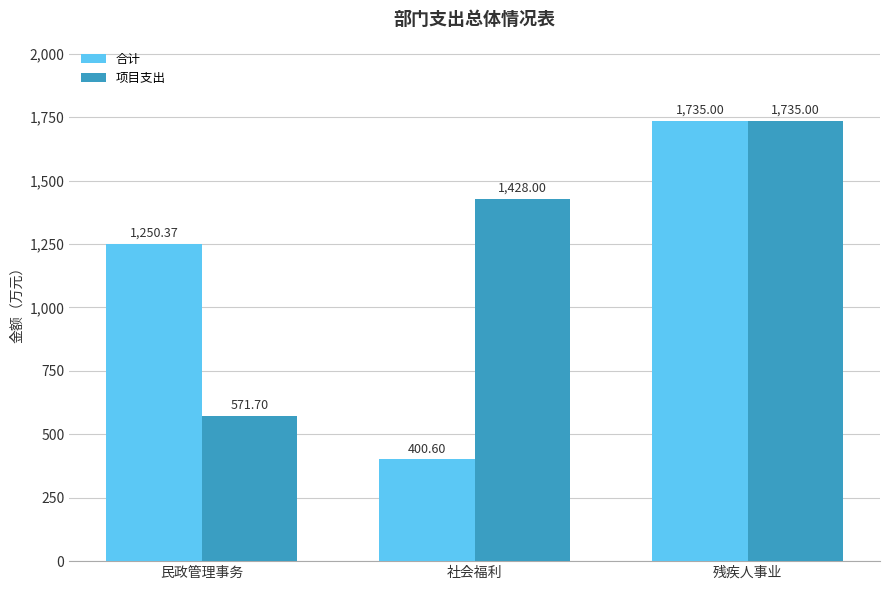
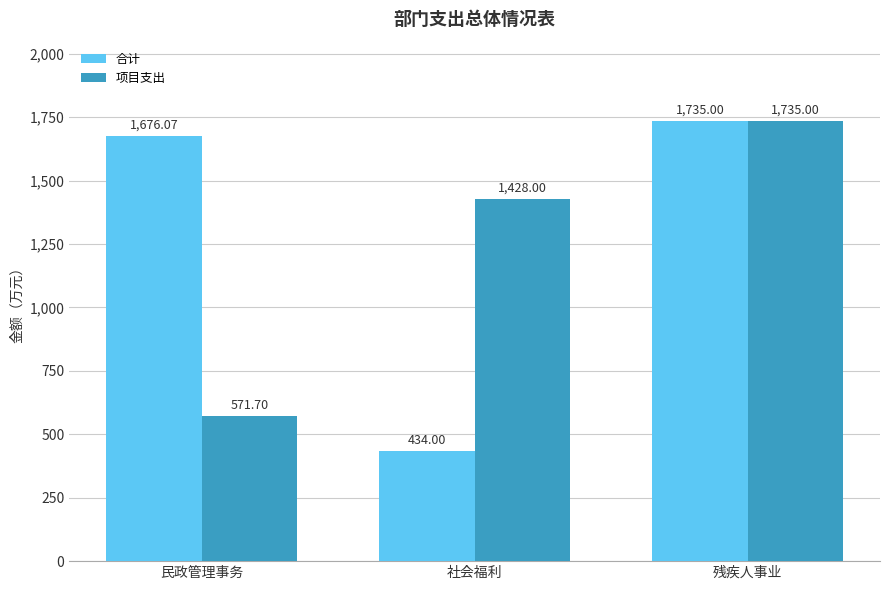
合计, 民政管理事务: 1,250.37 -> 1,676.07
合计, 社会福利: 400.60 -> 434.00
